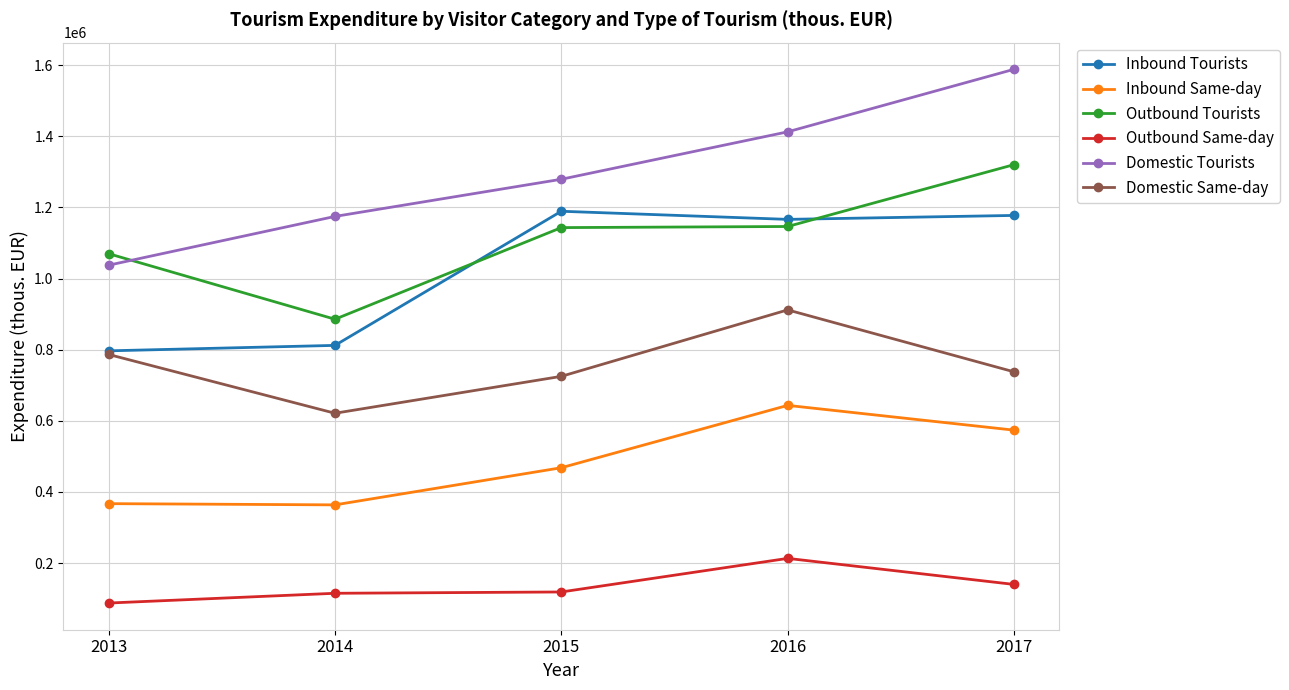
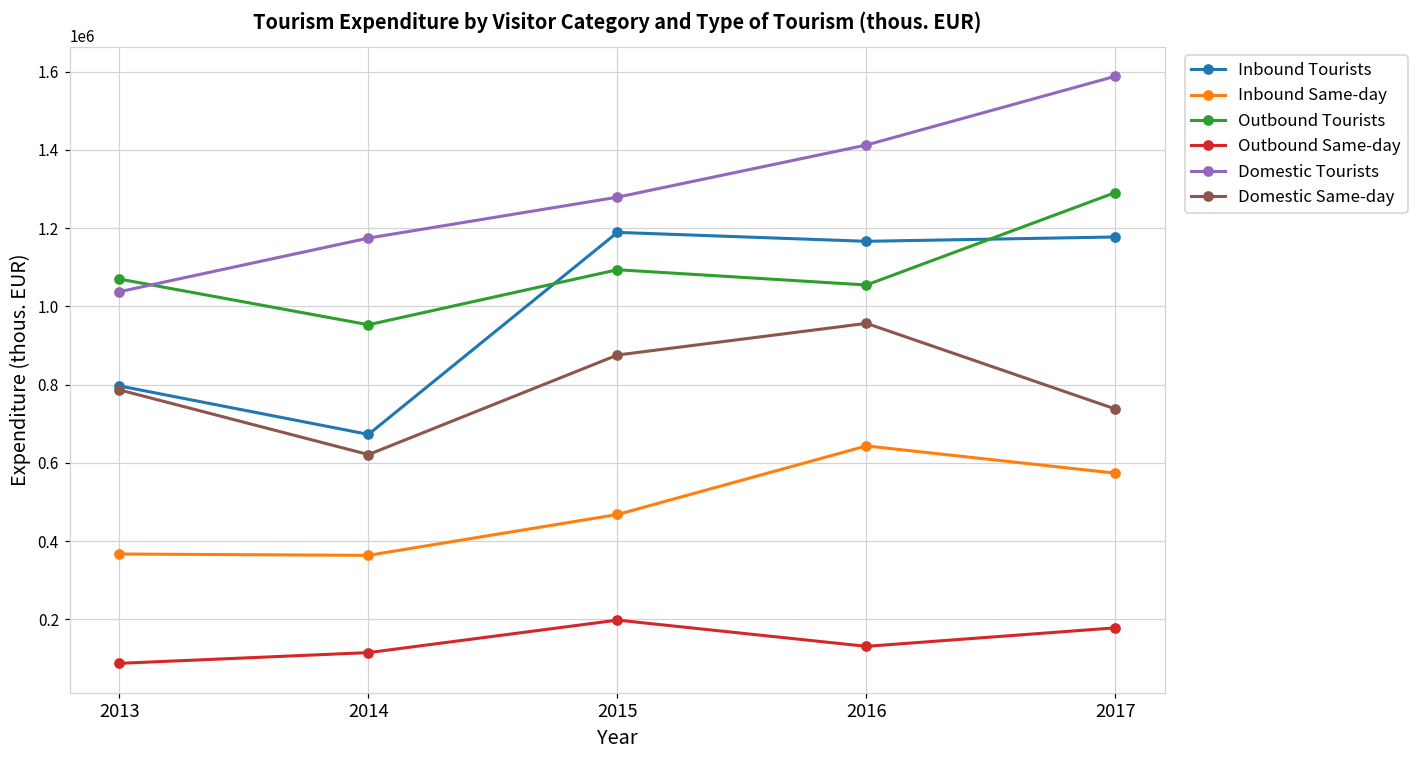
Inbound Tourists, 2014: 810000 -> 670000
Outbound Tourists, 2014: 890000 -> 950000
Outbound Tourists, 2015: 1140000 -> 1090000
Outbound Same-day, 2015: 120000 -> 200000
Domestic Same-day, 2015: 730000 -> 880000
Outbound Tourists, 2016: 1150000 -> 1050000
Outbound Same-day, 2016: 210000 -> 130000
Domestic Same-day, 2016: 910000 -> 960000
Outbound Tourists, 2017: 1320000 -> 1290000
Outbound Same-day, 2017: 140000 -> 180000
